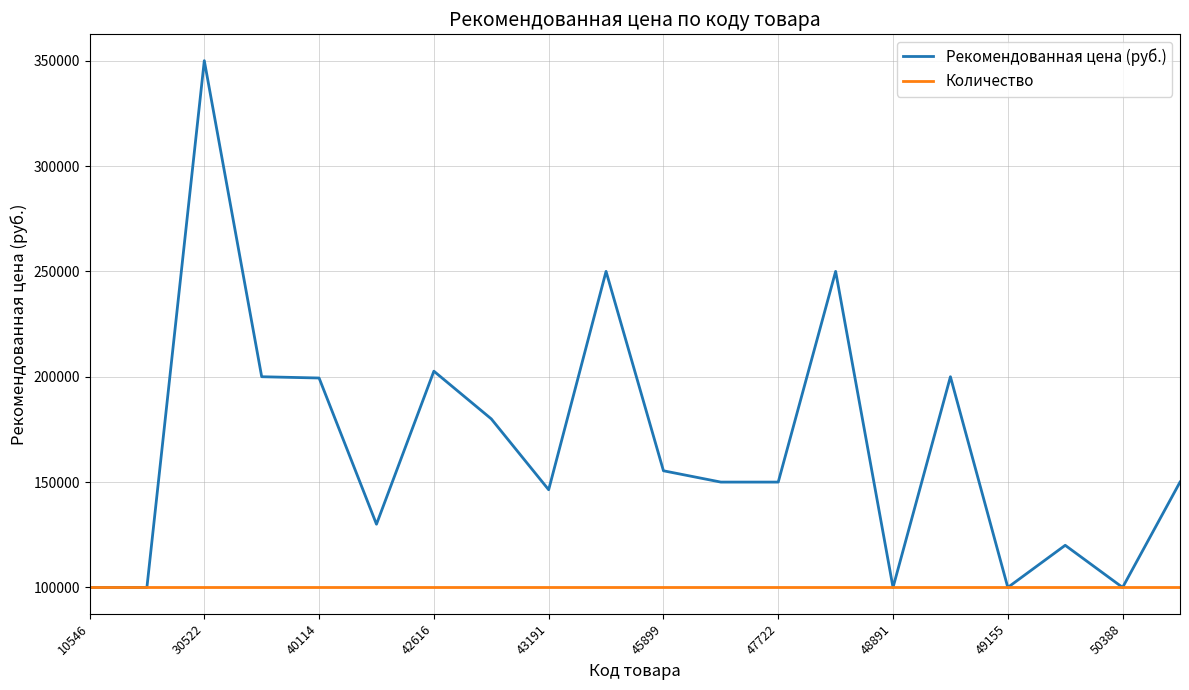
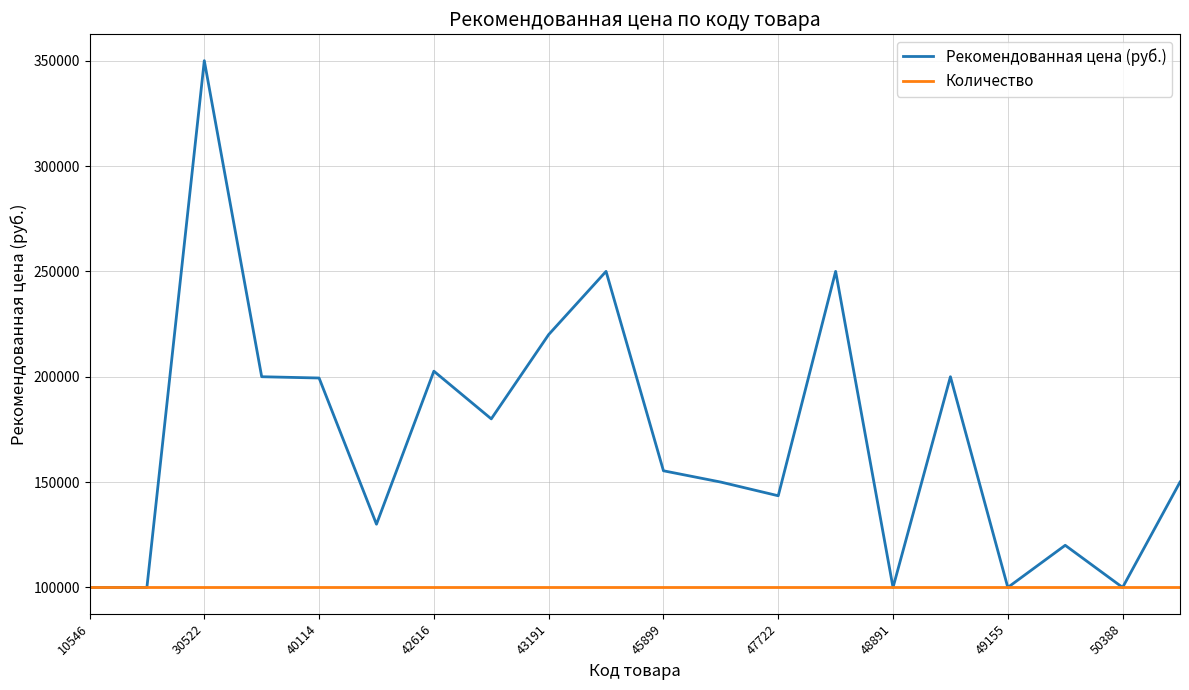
Рекомендованная цена (руб.), 43191: 146000 -> 220000
Рекомендованная цена (руб.), 47722: 150000 -> 144000
